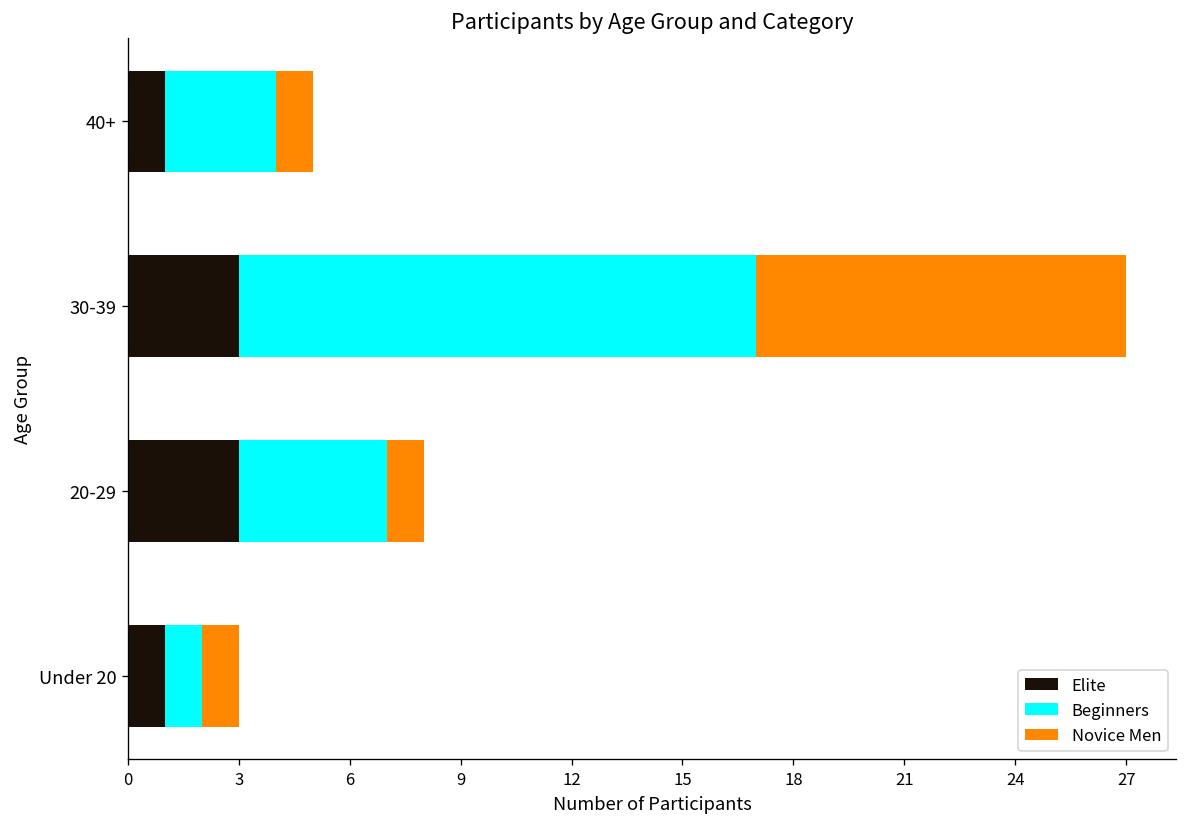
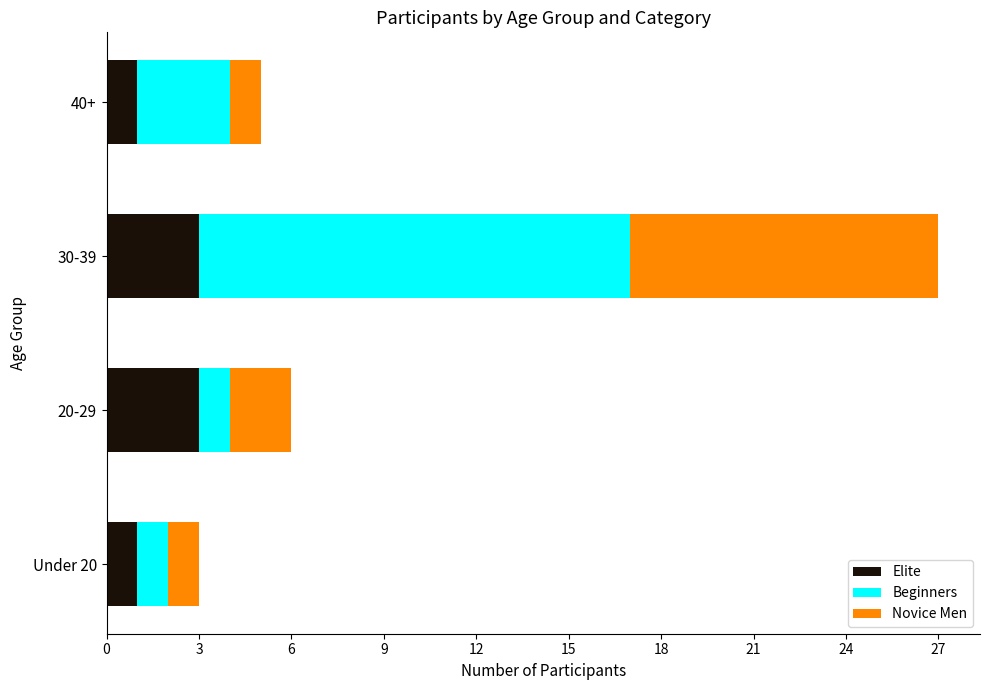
Beginners, 20-29: 4 -> 1
Novice Men, 20-29: 1 -> 2
